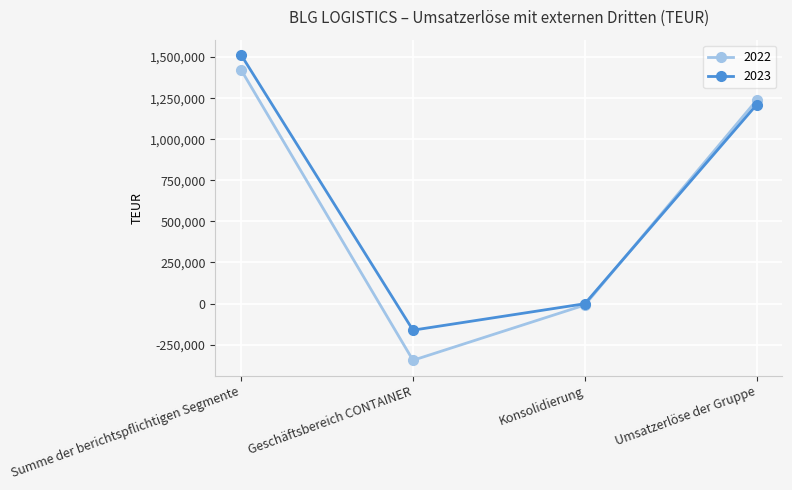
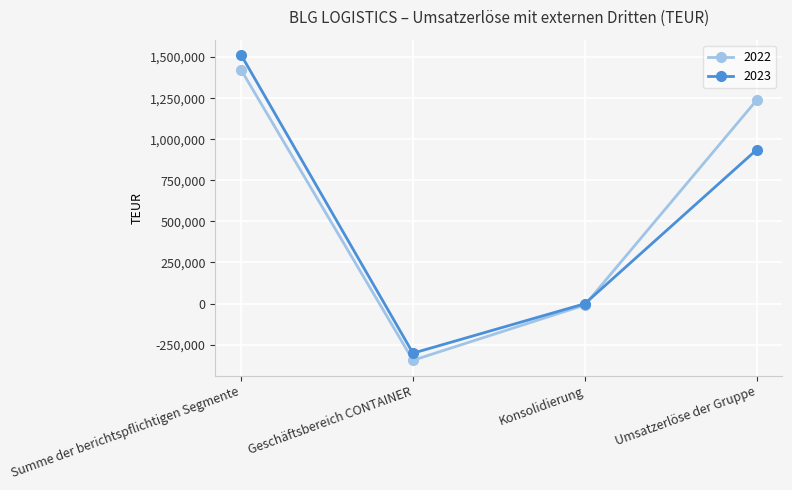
2023, Geschäftsbereich CONTAINER: -160,000 -> -300,000
2023, Umsatzerlöse der Gruppe: 1,210,000 -> 940,000
